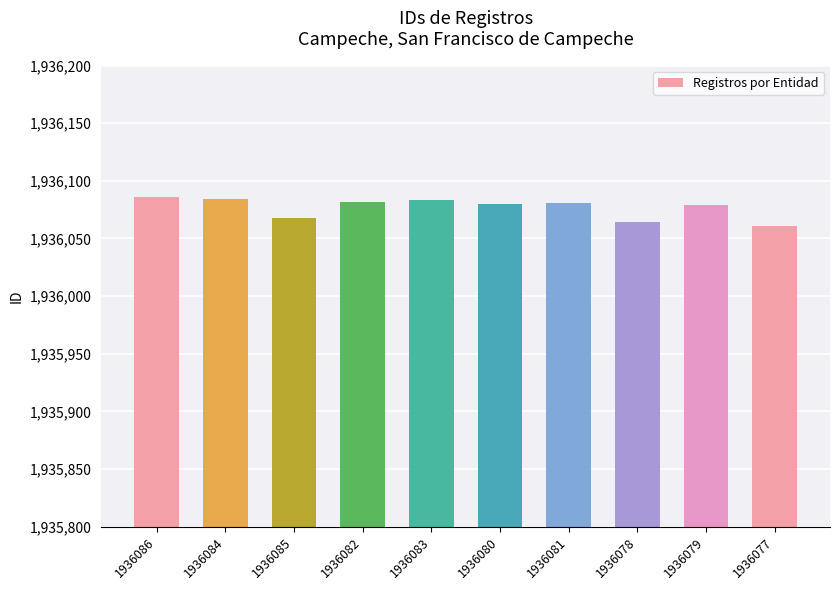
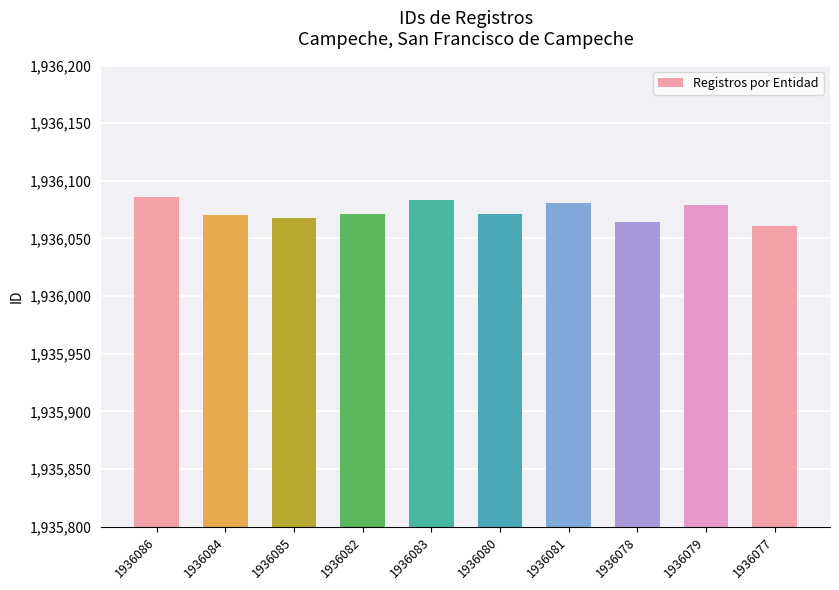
1936084: 1,936,084 -> 1,936,070
1936082: 1,936,082 -> 1,936,071
1936080: 1,936,080 -> 1,936,071
